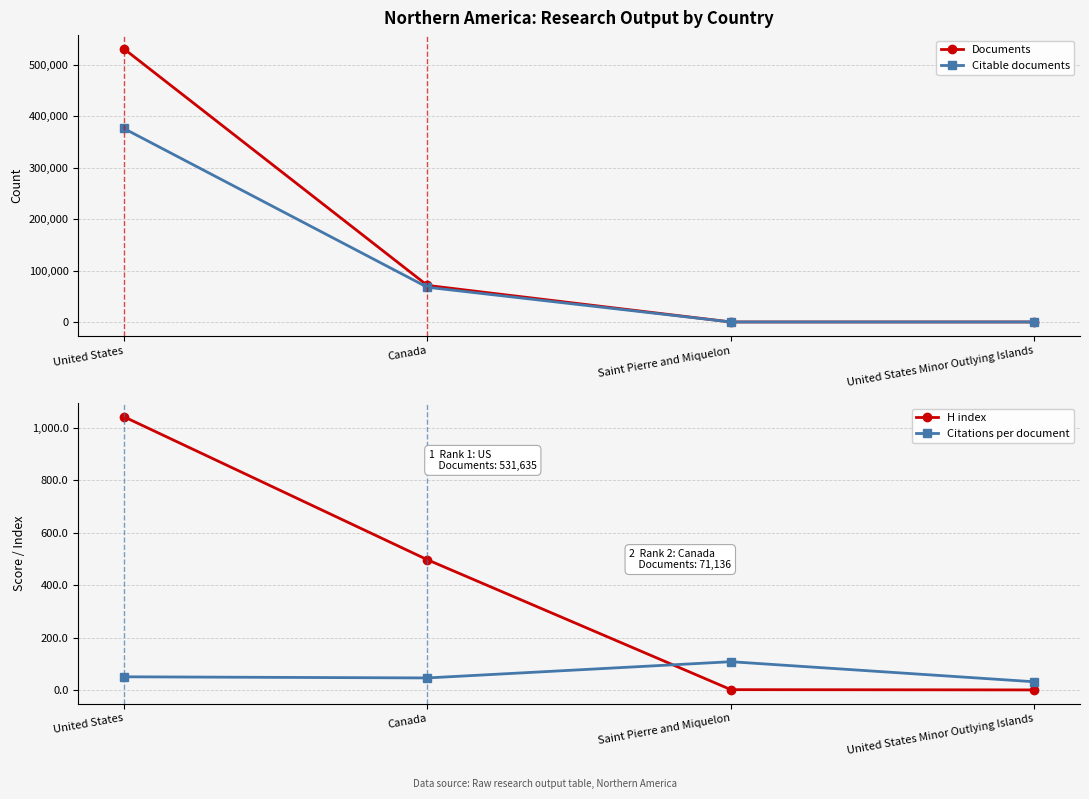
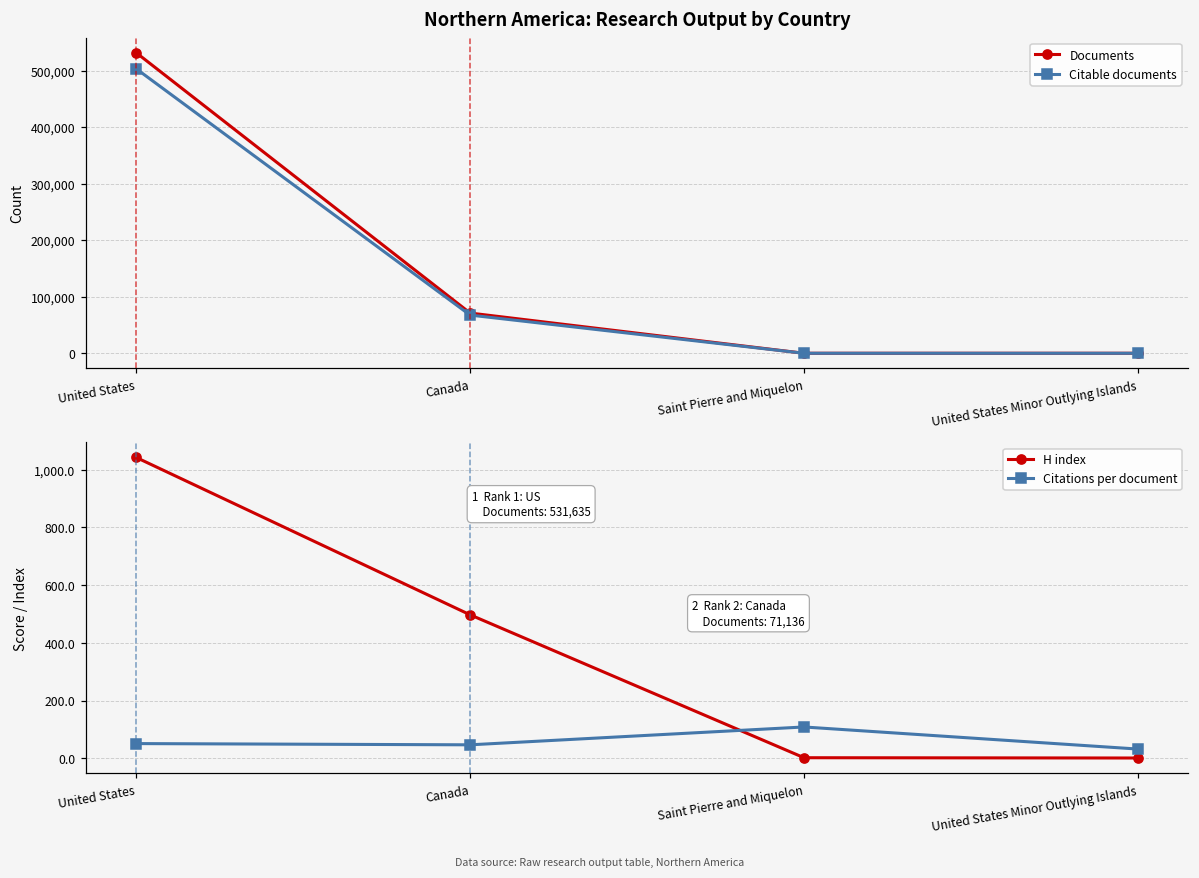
Northern America: Research Output by Country, Citable documents, United States: 380,000 -> 500,000
